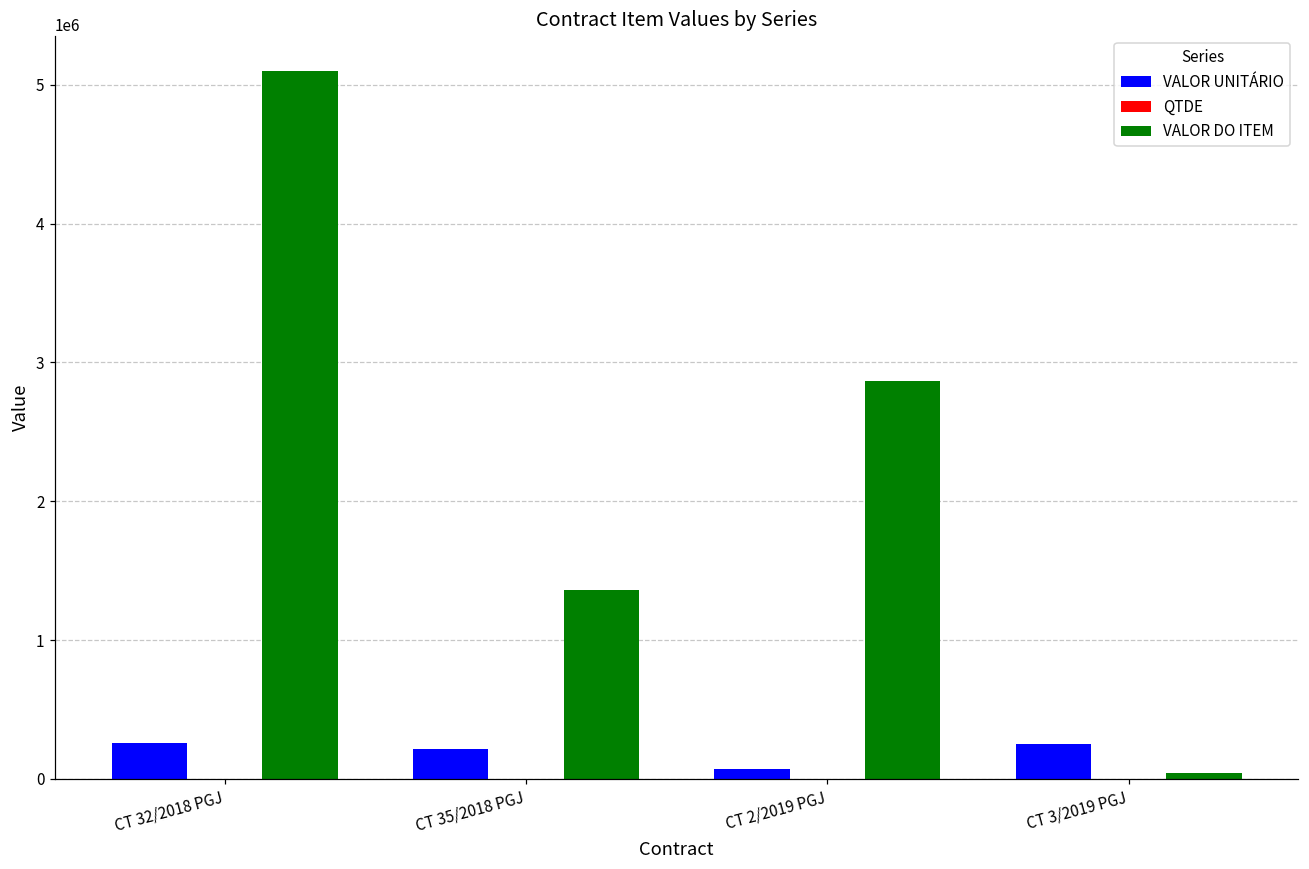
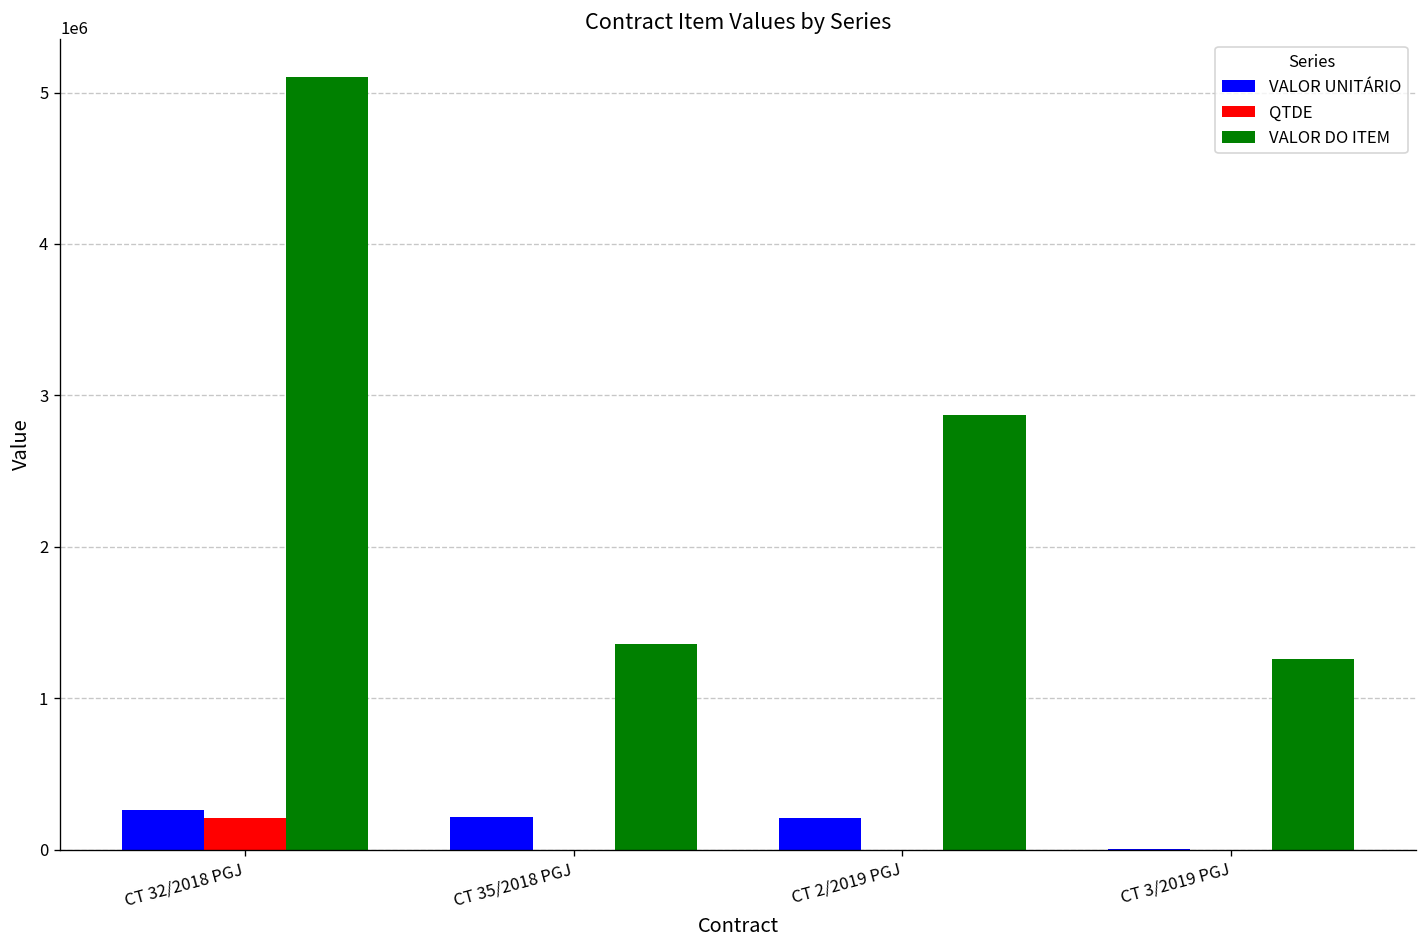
QTDE, CT 32/2018 PGJ: 0 -> 210000
VALOR UNITÁRIO, CT 2/2019 PGJ: 70000 -> 210000
VALOR UNITÁRIO, CT 3/2019 PGJ: 250000 -> 0
VALOR DO ITEM, CT 3/2019 PGJ: 40000 -> 1260000
